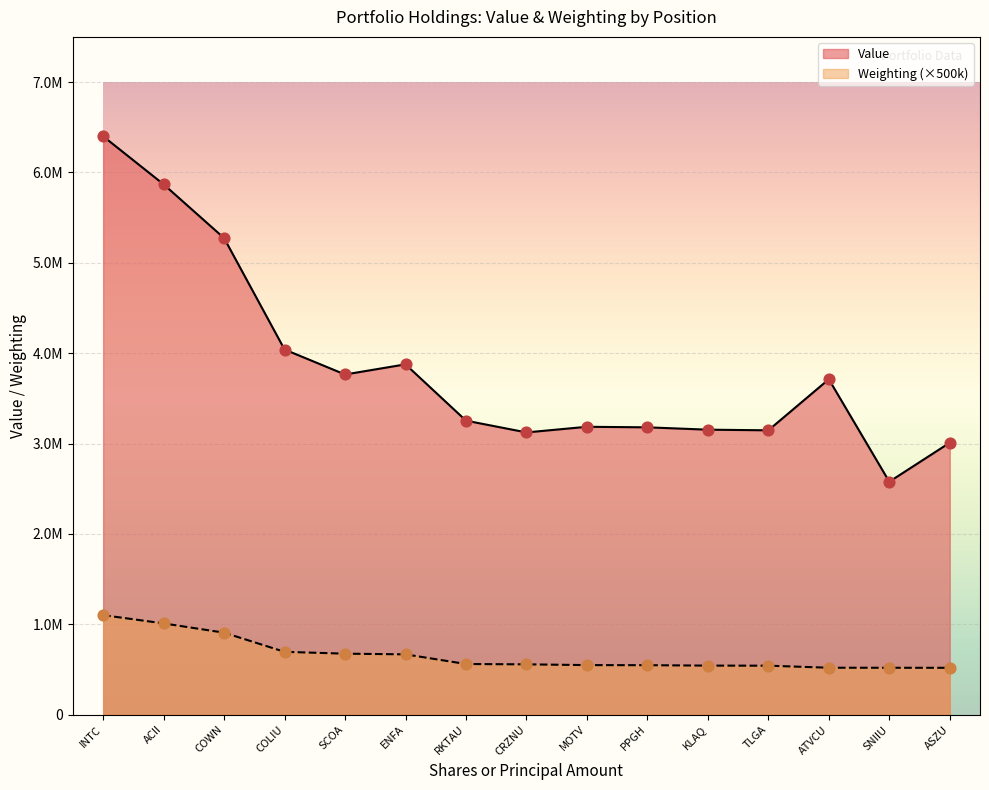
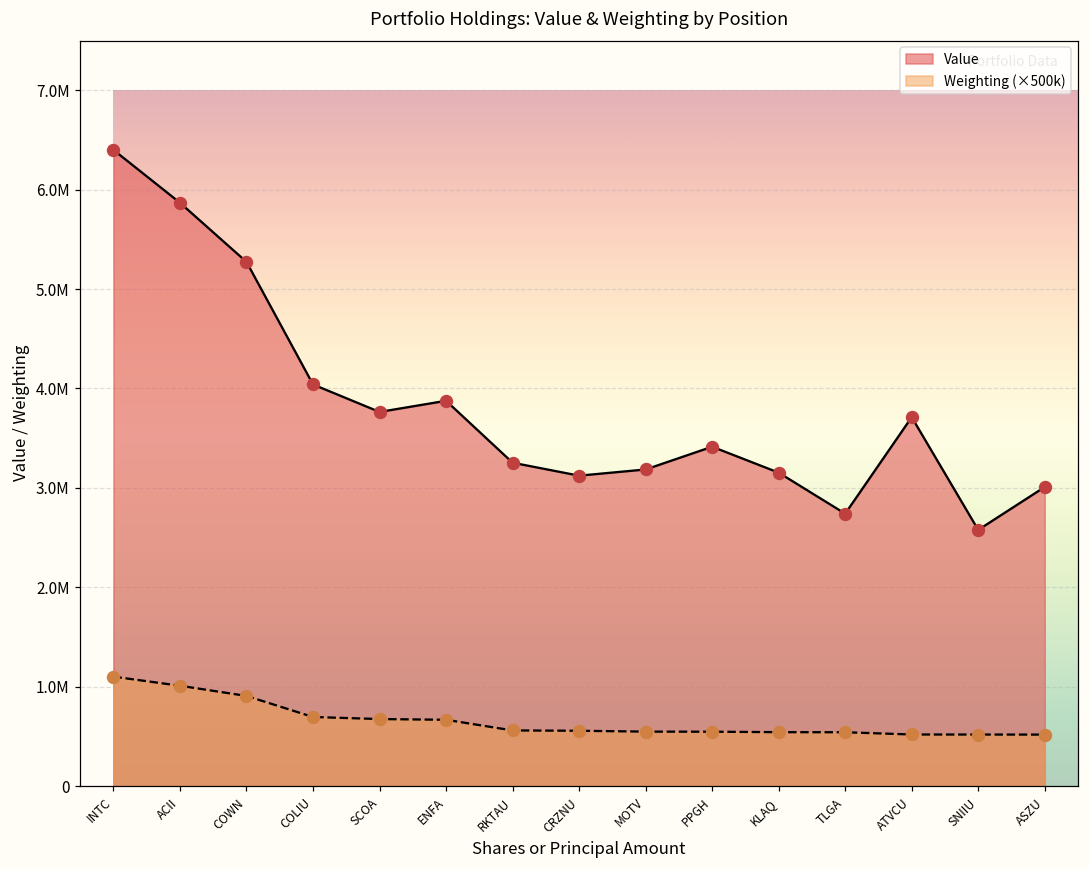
Value, PPGH: 3200000 -> 3400000
Value, TLGA: 3100000 -> 2700000
